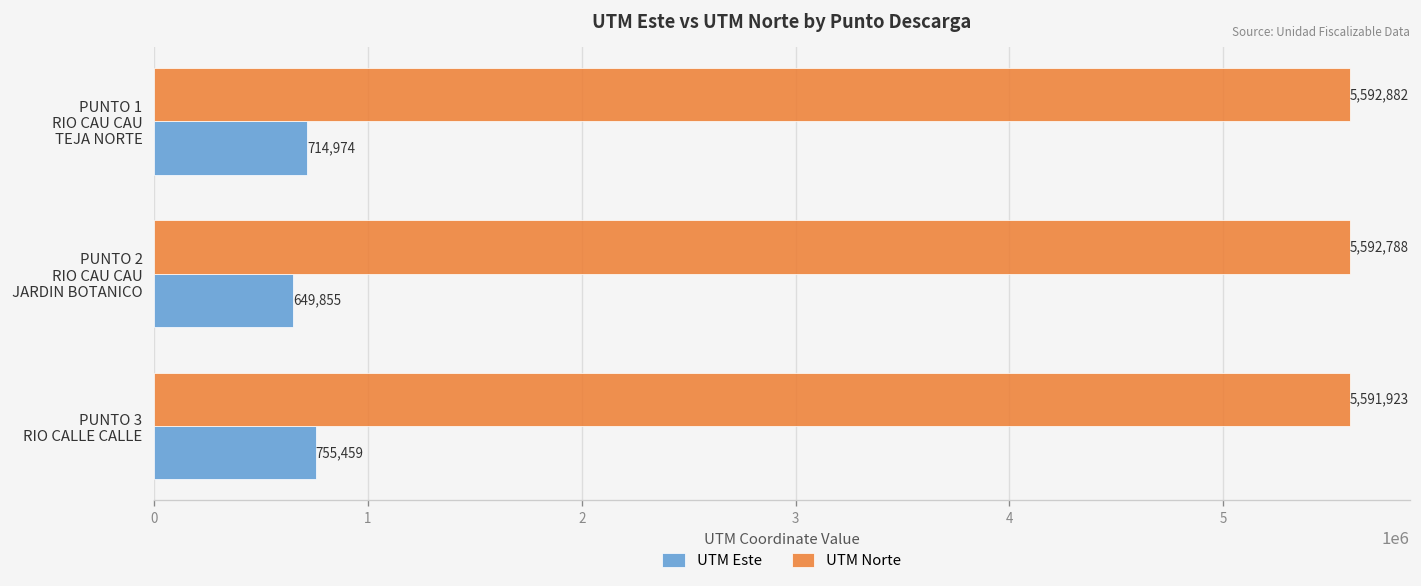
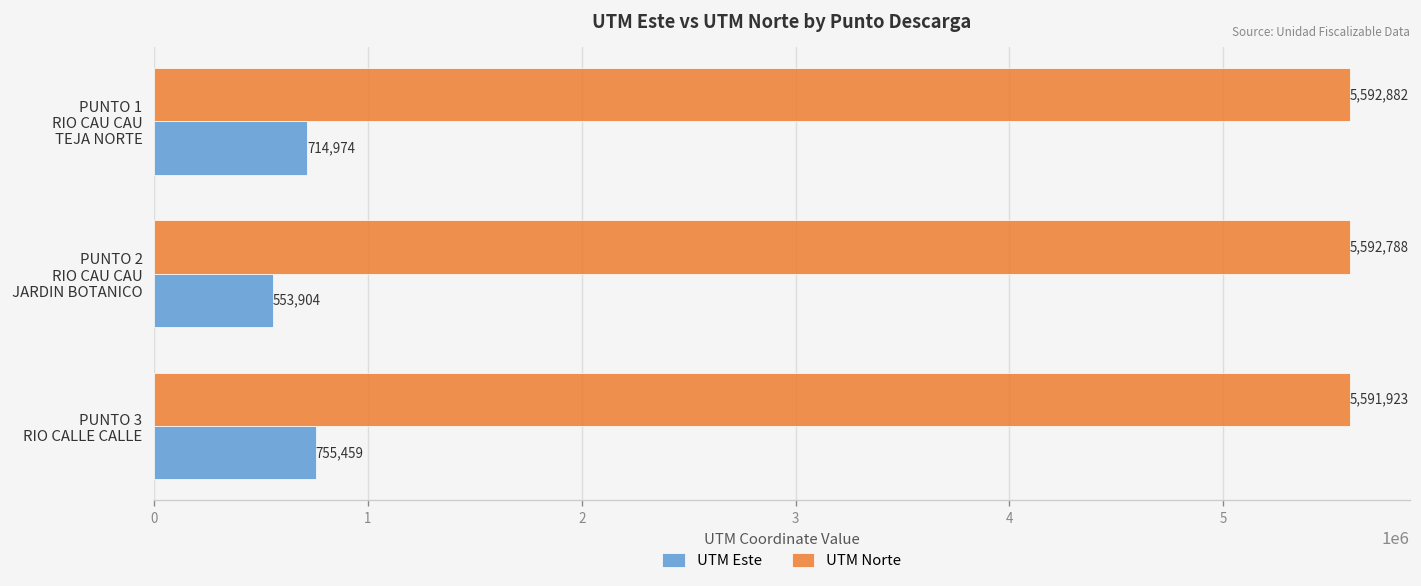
UTM Este, PUNTO 2 RIO CAU CAU JARDIN BOTANICO: 649,855 -> 553,904
